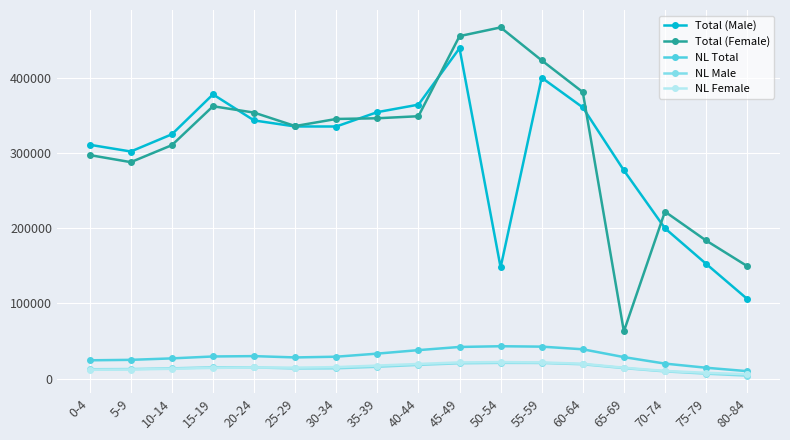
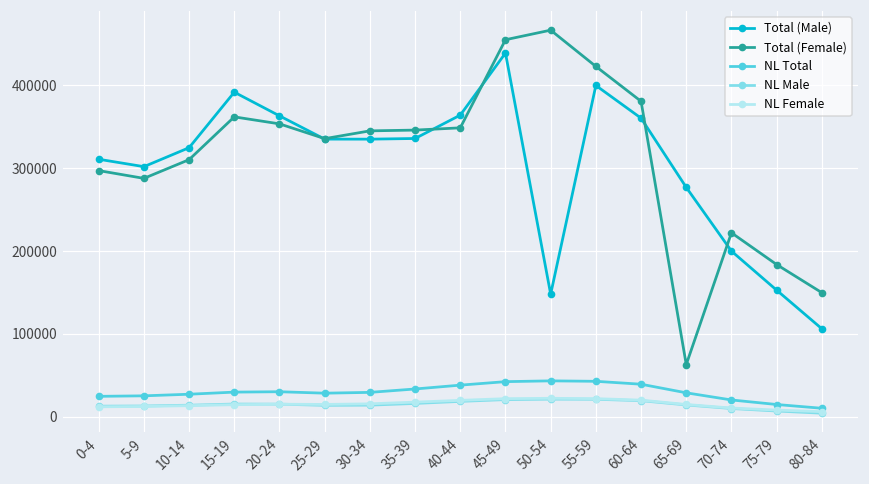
Total (Male), 15-19: 380000 -> 390000
Total (Male), 20-24: 340000 -> 360000
Total (Male), 35-39: 350000 -> 340000
